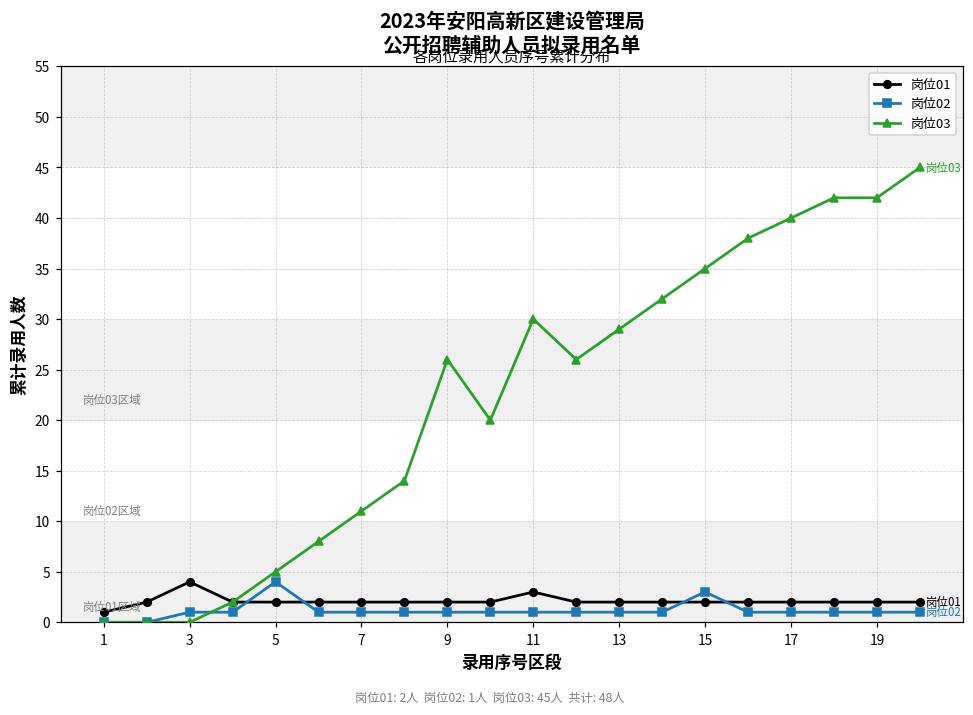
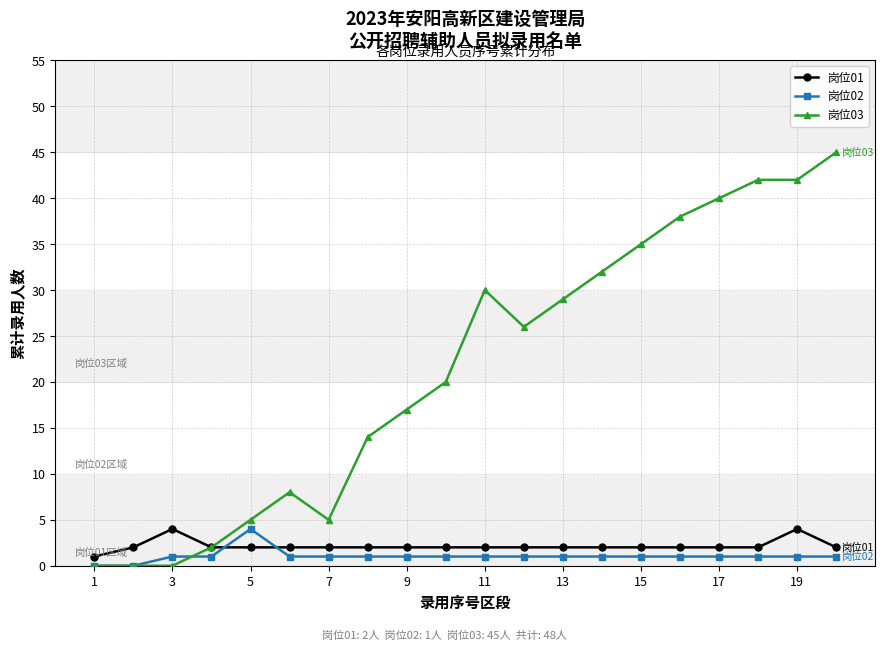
岗位03, 7: 11 -> 5
岗位03, 9: 26 -> 17
岗位01, 11: 3 -> 2
岗位02, 15: 3 -> 1
岗位01, 19: 2 -> 4
